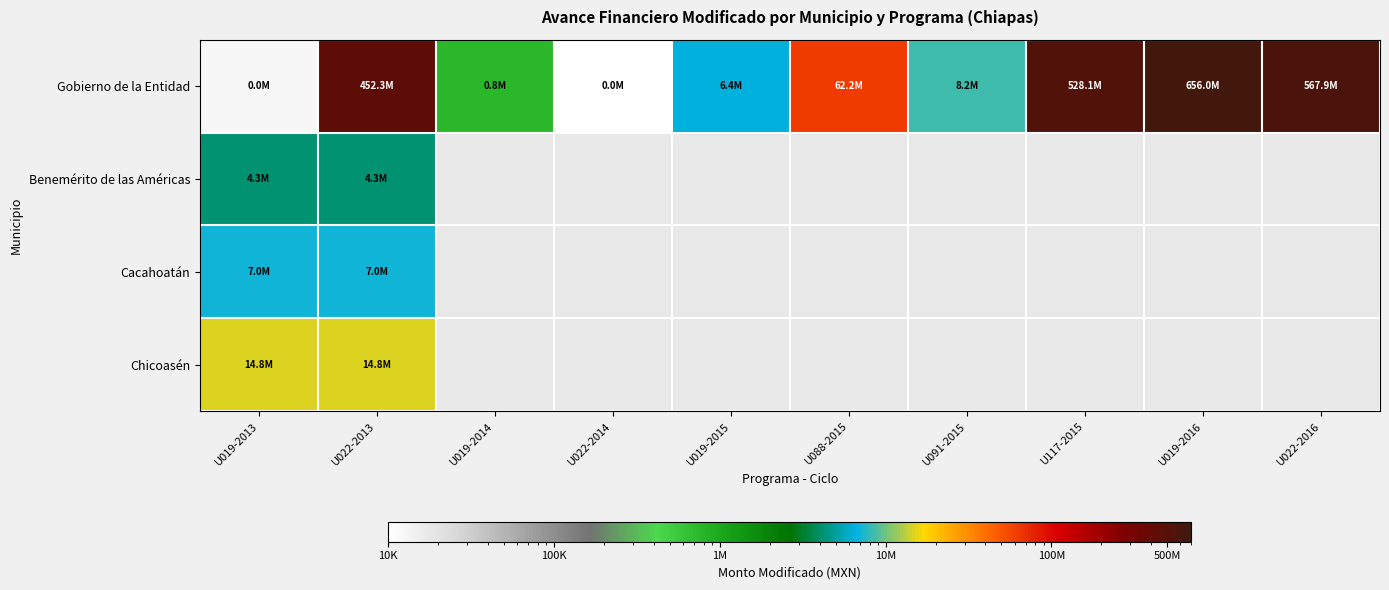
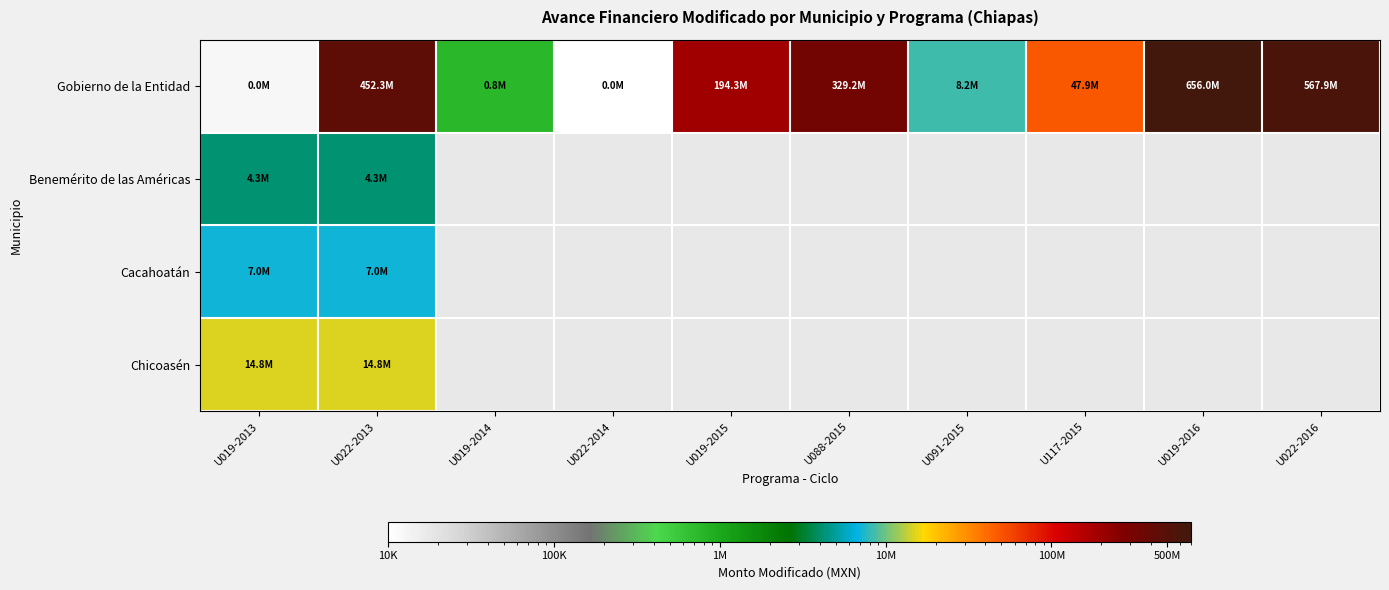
Gobierno de la Entidad, U019-2015: 6.4M -> 194.3M
Gobierno de la Entidad, U088-2015: 62.2M -> 329.2M
Gobierno de la Entidad, U117-2015: 528.1M -> 47.9M
